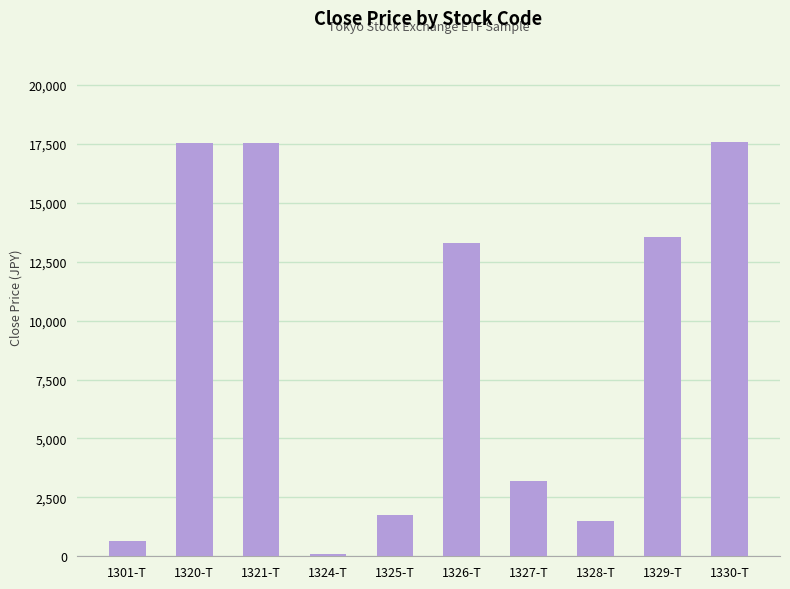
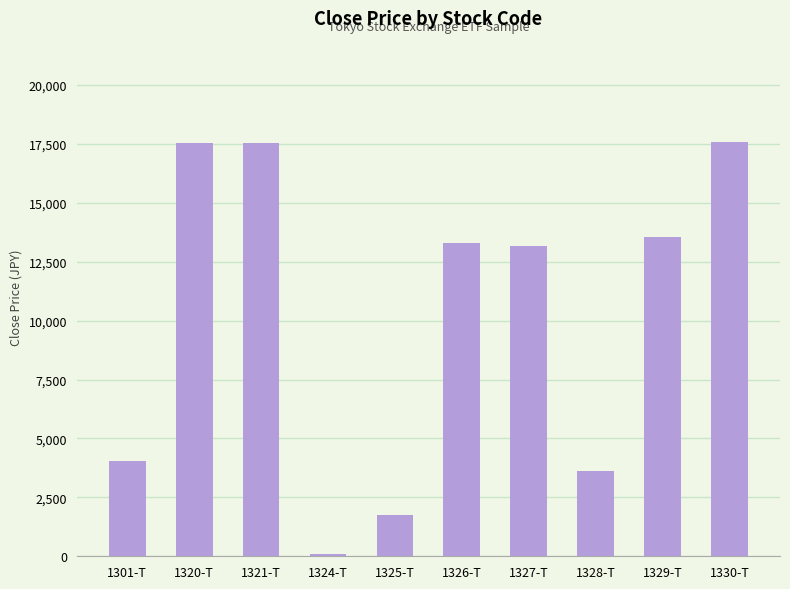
1301-T: 600 -> 4,100
1327-T: 3,200 -> 13,200
1328-T: 1,500 -> 3,600
